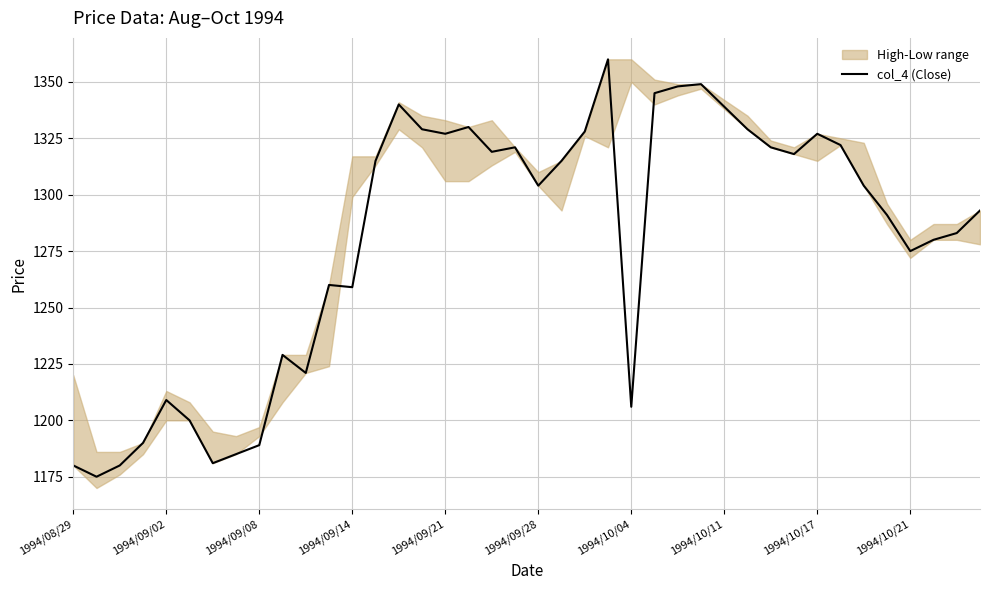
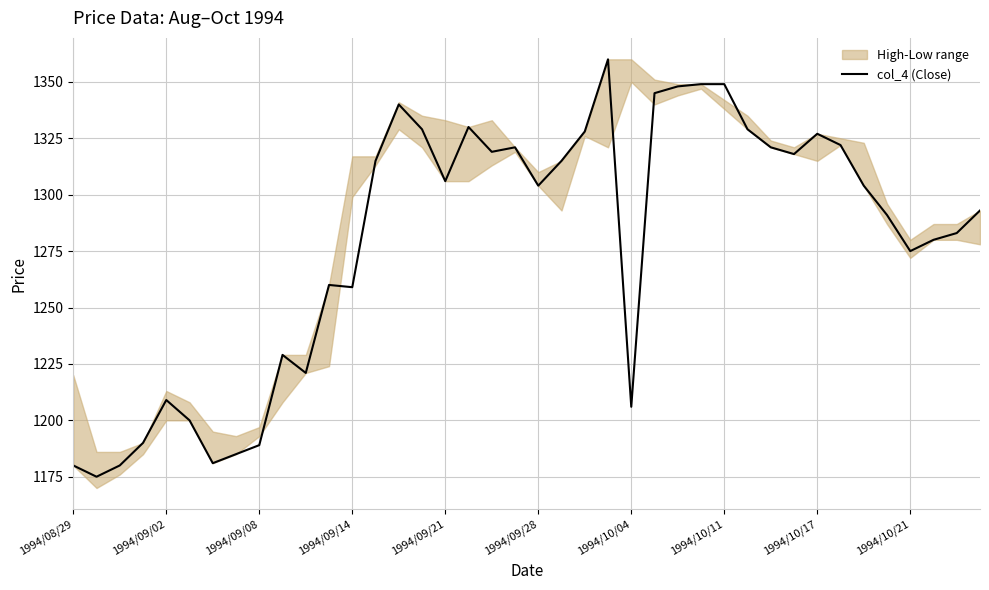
col_4 (Close), 1994/09/21: 1327 -> 1306
col_4 (Close), 1994/10/11: 1339 -> 1349
